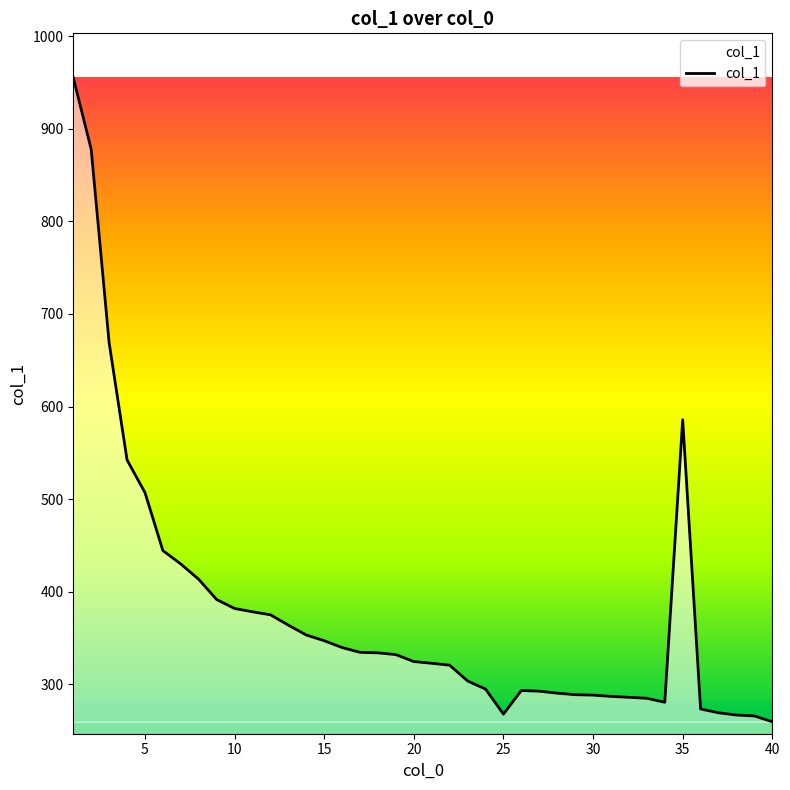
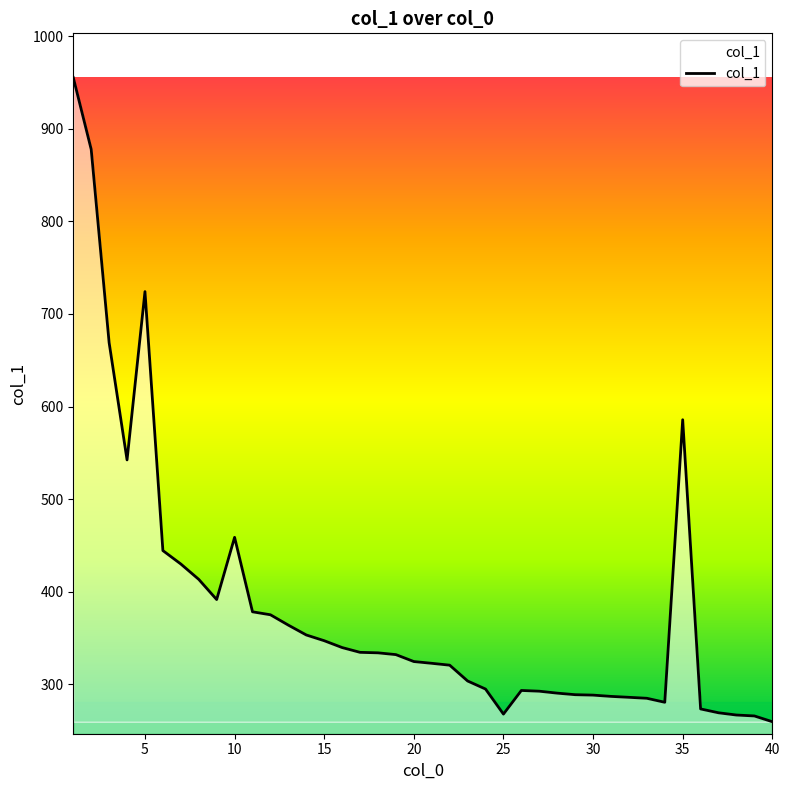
5: 510 -> 720
10: 380 -> 460
